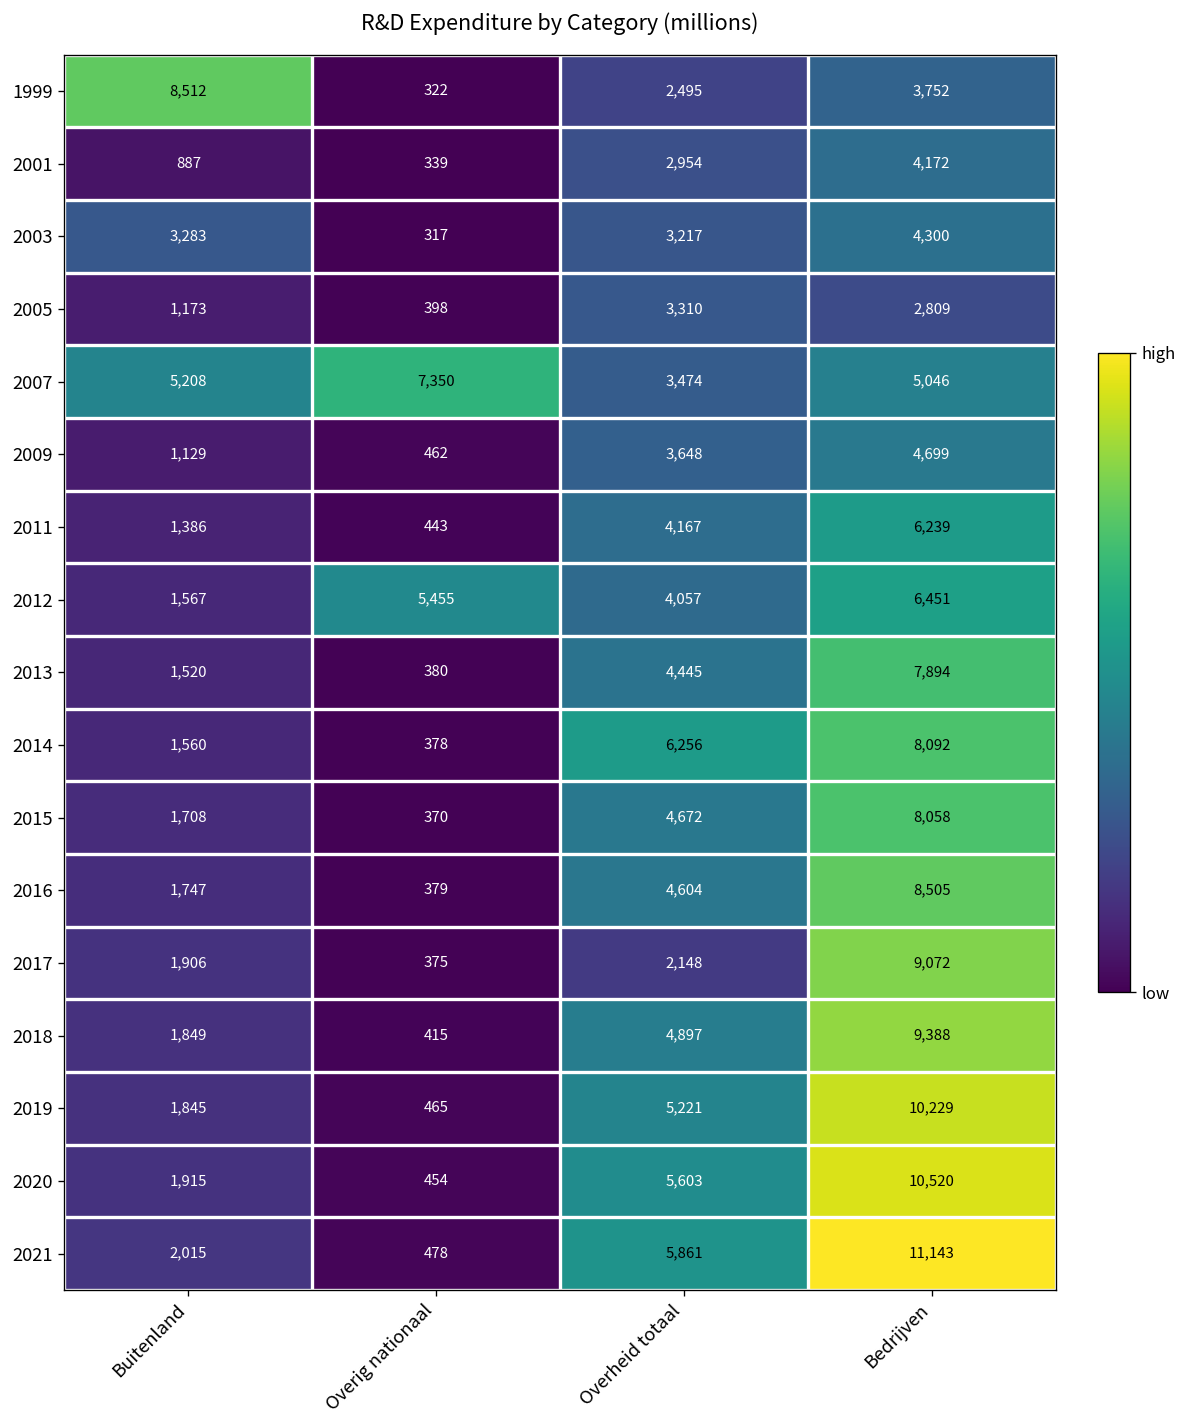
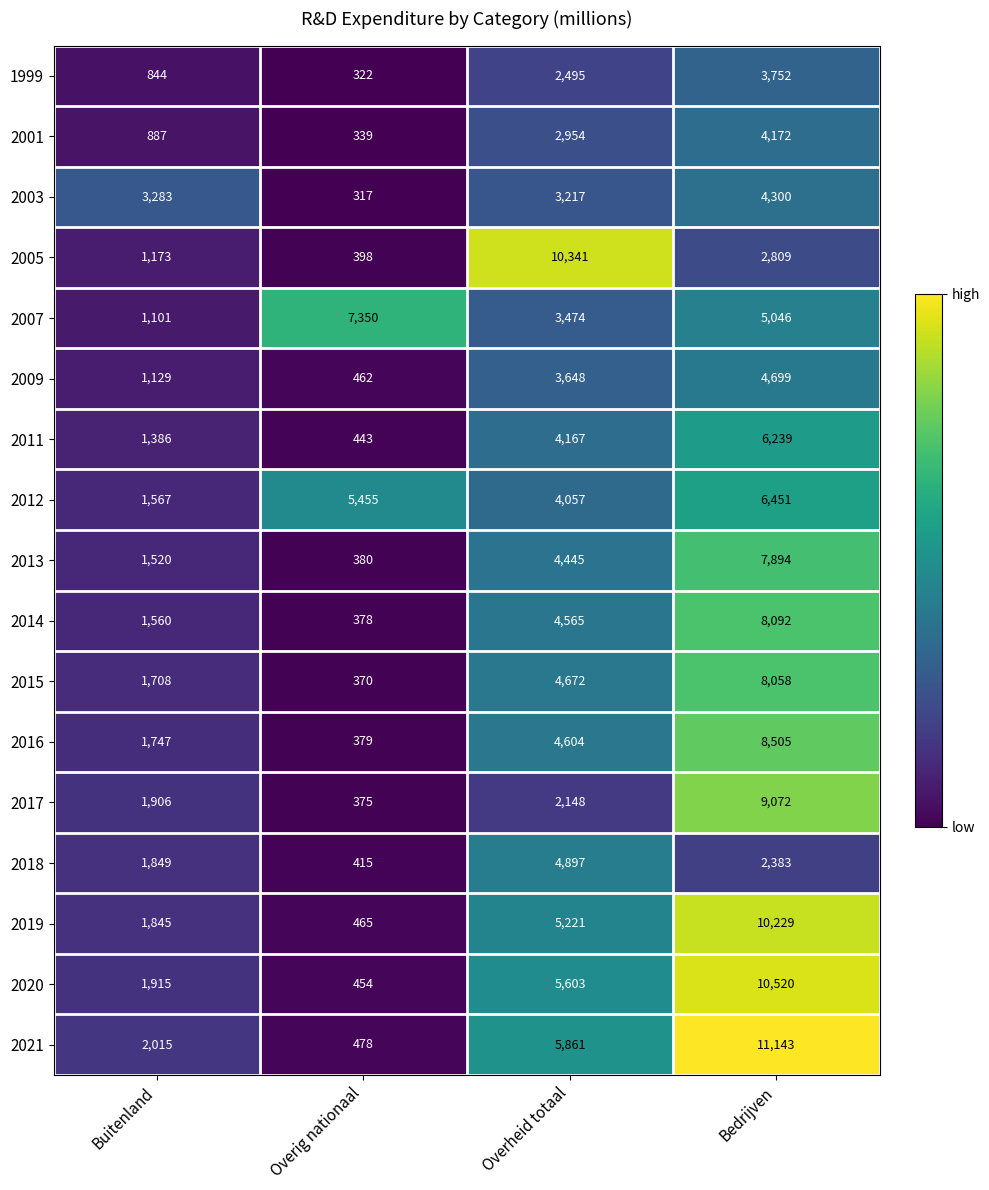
1999, Buitenland: 8,512 -> 844
2005, Overheid totaal: 3,310 -> 10,341
2007, Buitenland: 5,208 -> 1,101
2014, Overheid totaal: 6,256 -> 4,565
2018, Bedrijven: 9,388 -> 2,383
